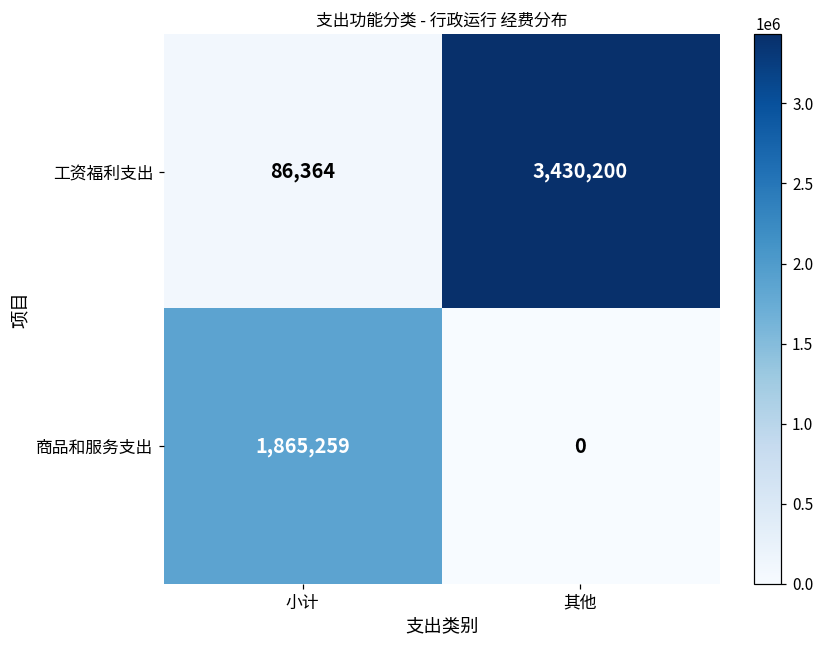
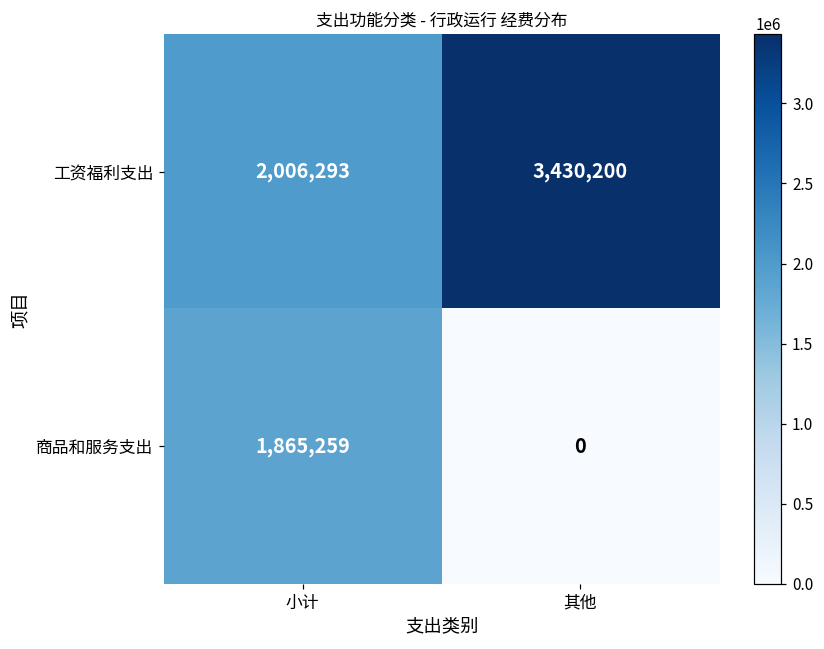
工资福利支出, 小计: 86,364 -> 2,006,293
